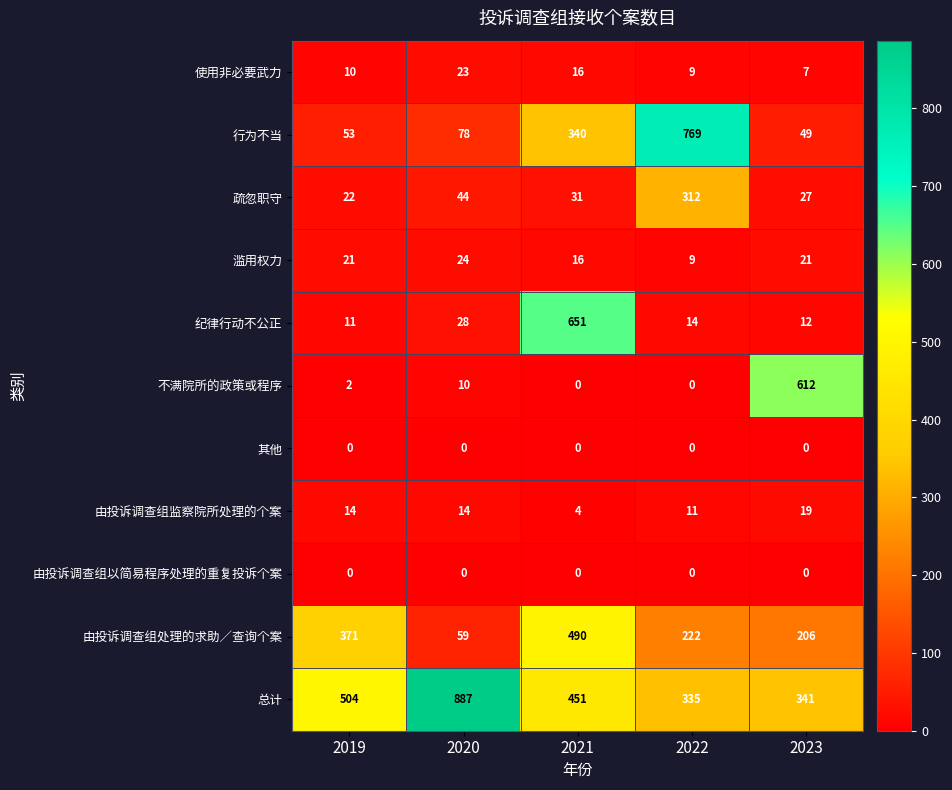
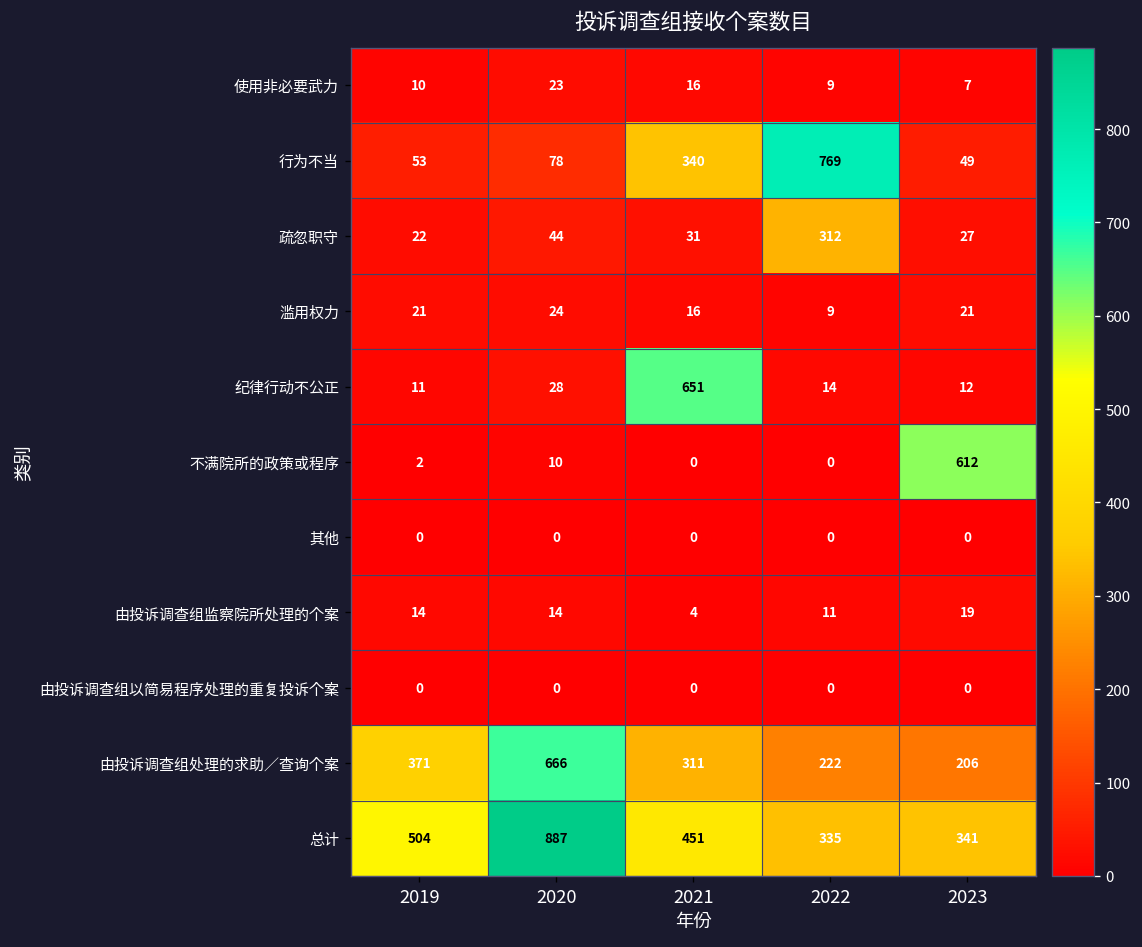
由投诉调查组处理的求助／查询个案, 2020: 59 -> 666
由投诉调查组处理的求助／查询个案, 2021: 490 -> 311
